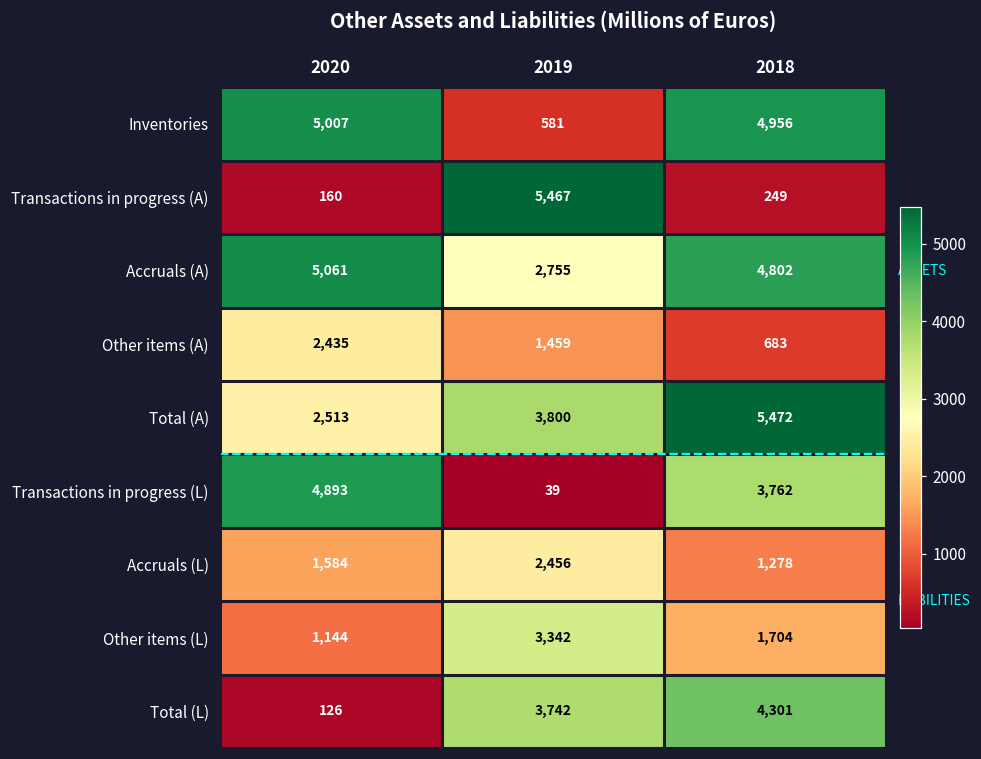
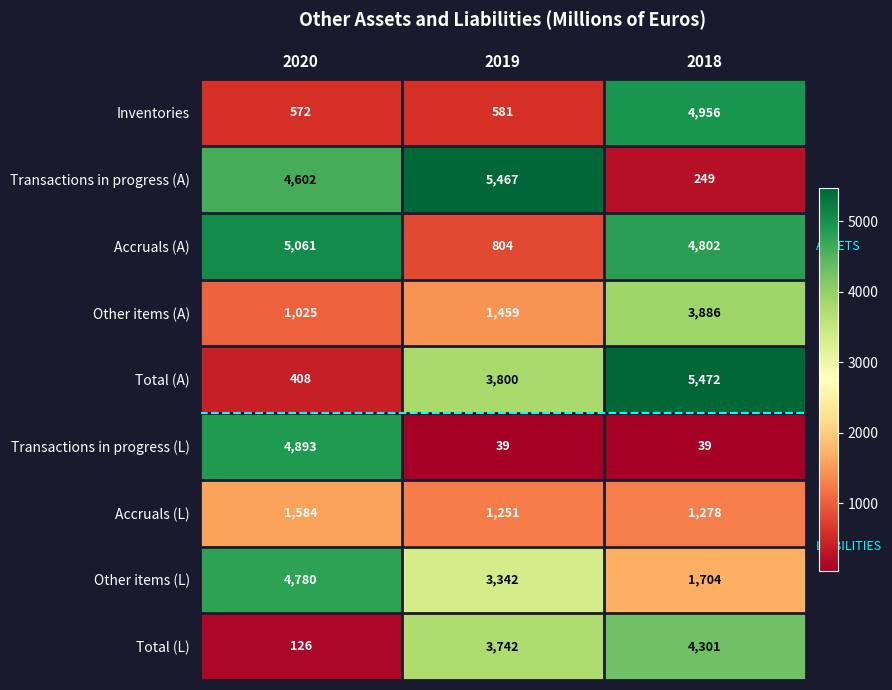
Inventories, 2020: 5,007 -> 572
Transactions in progress (A), 2020: 160 -> 4,602
Accruals (A), 2019: 2,755 -> 804
Other items (A), 2020: 2,435 -> 1,025
Other items (A), 2018: 683 -> 3,886
Total (A), 2020: 2,513 -> 408
Transactions in progress (L), 2018: 3,762 -> 39
Accruals (L), 2019: 2,456 -> 1,251
Other items (L), 2020: 1,144 -> 4,780
